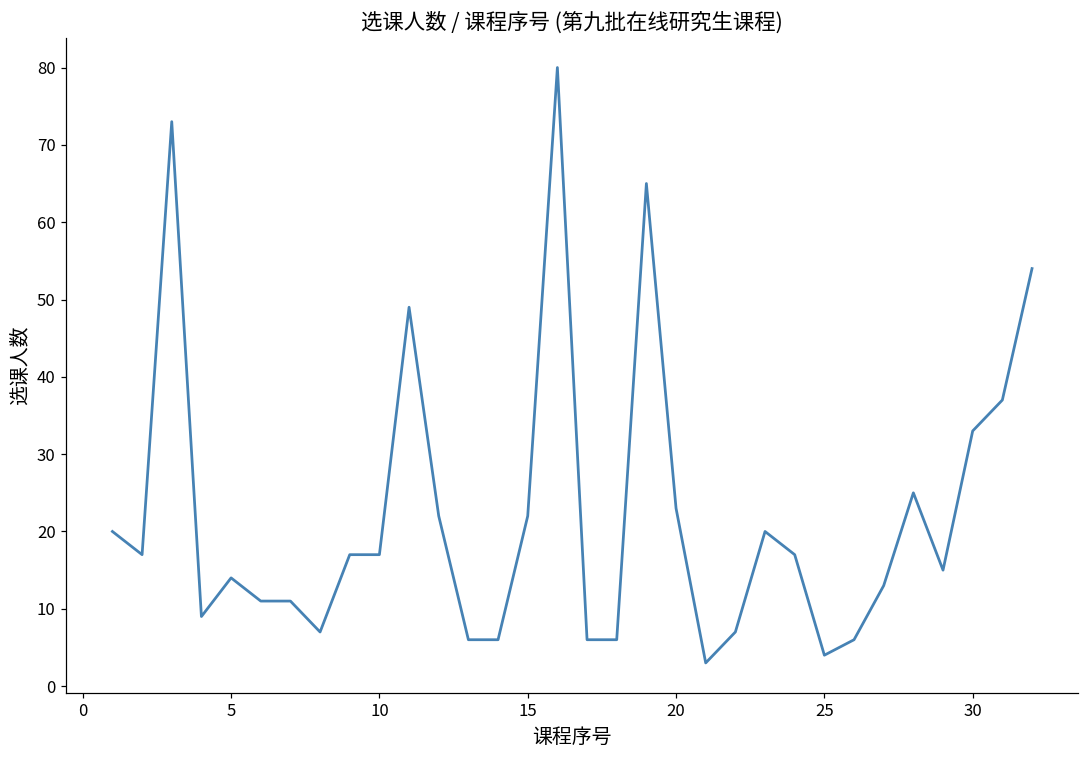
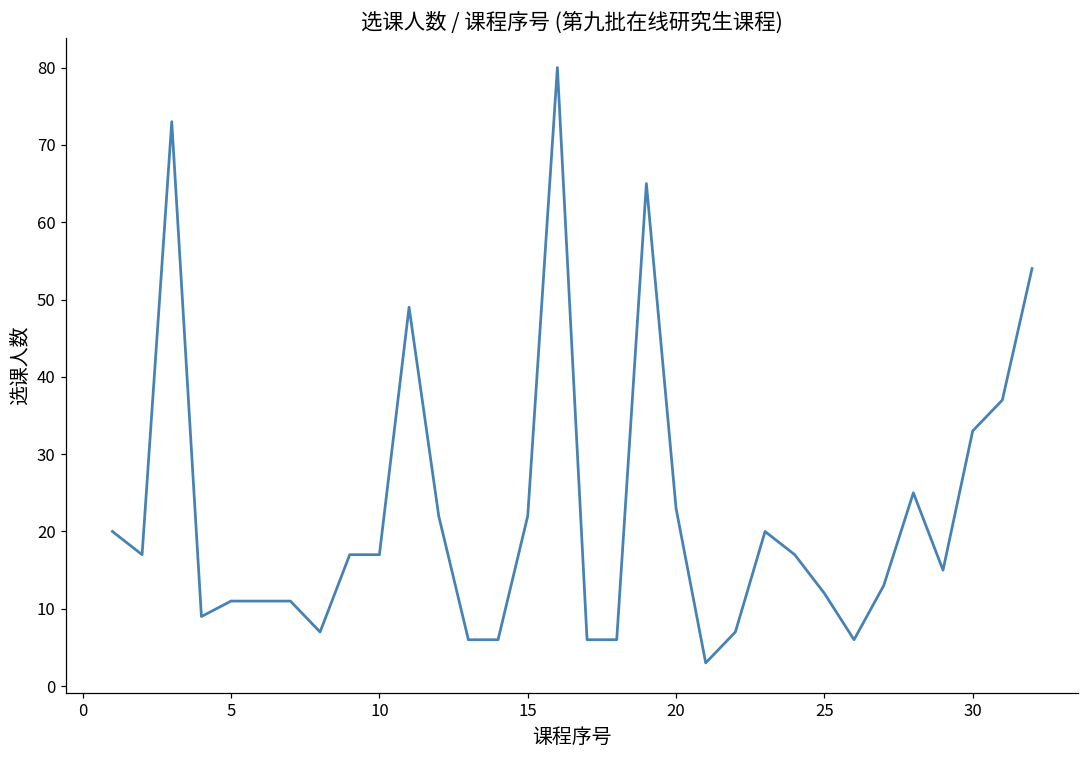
5: 14 -> 11
25: 4 -> 12
